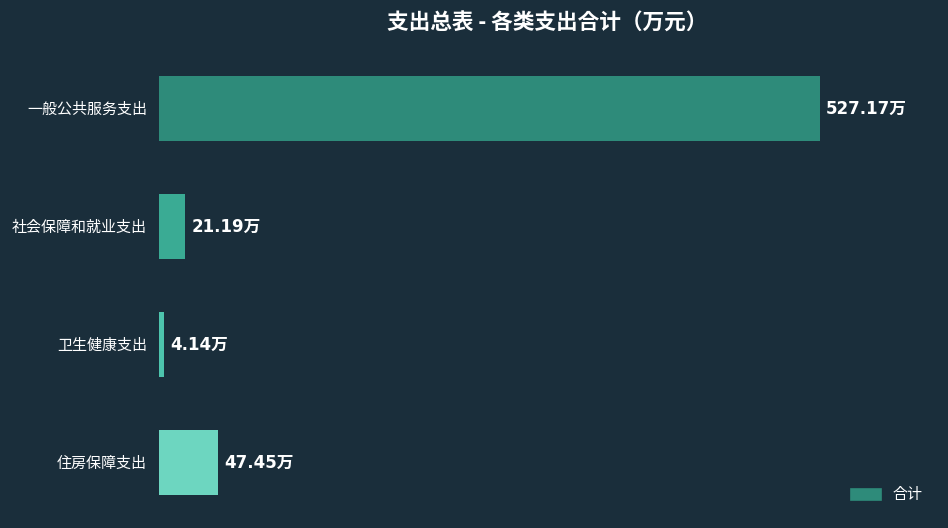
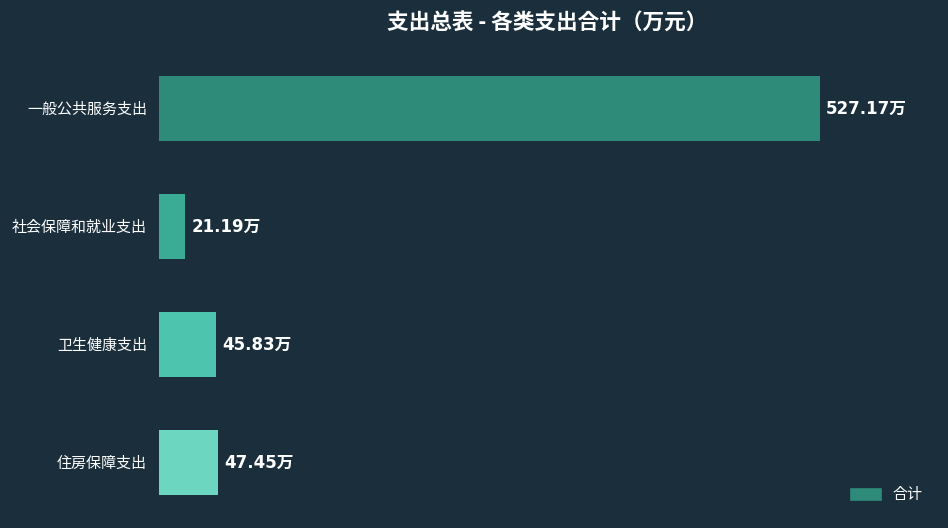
卫生健康支出: 4.14万 -> 45.83万
